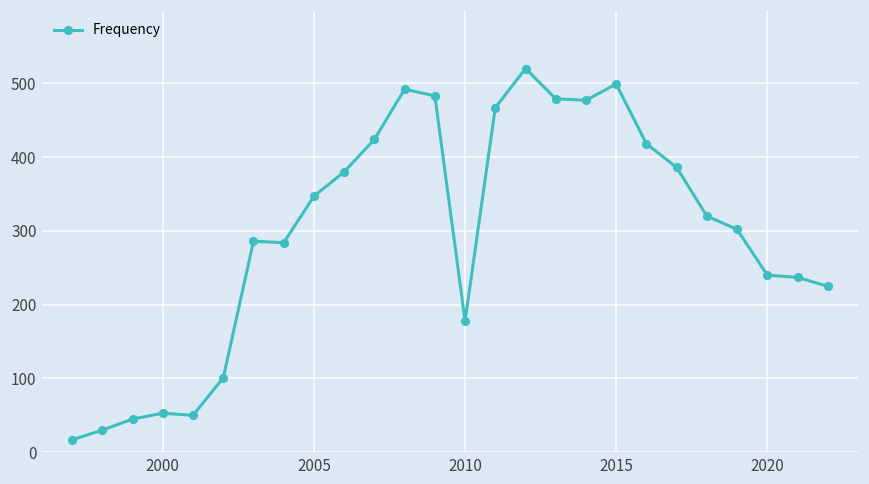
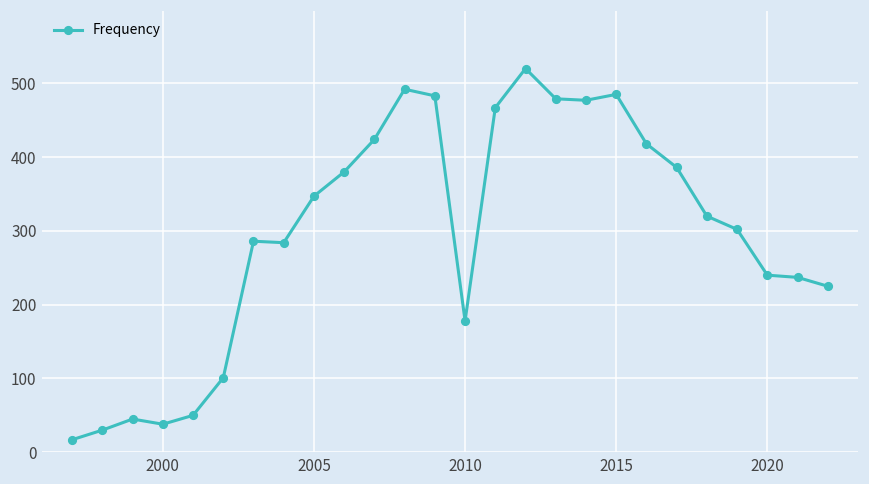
2000: 50 -> 40
2015: 500 -> 490
